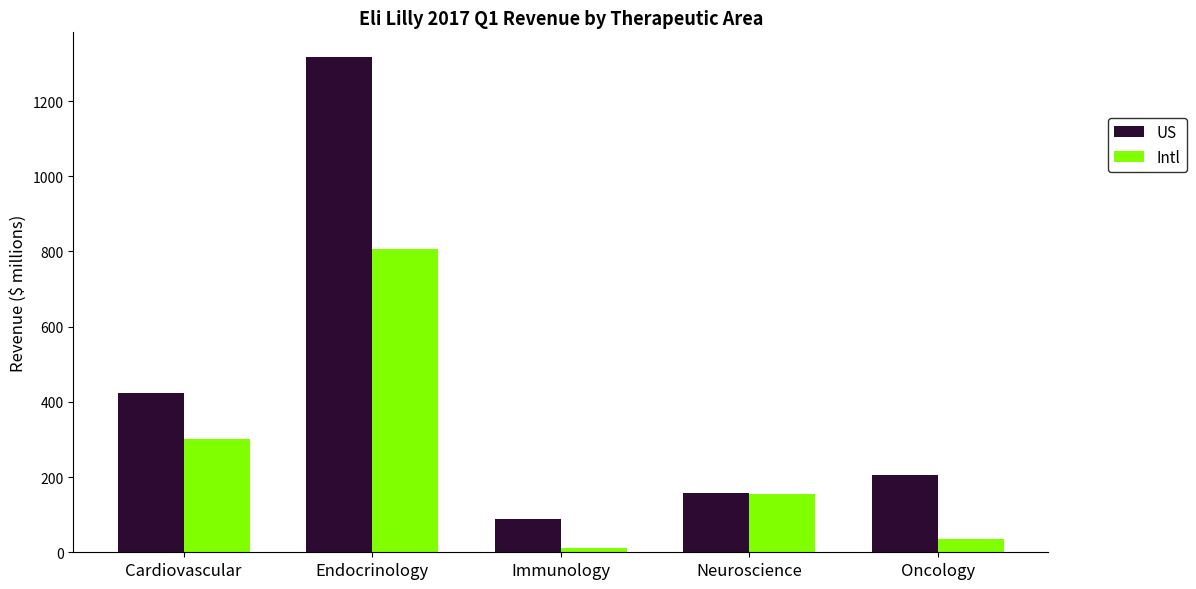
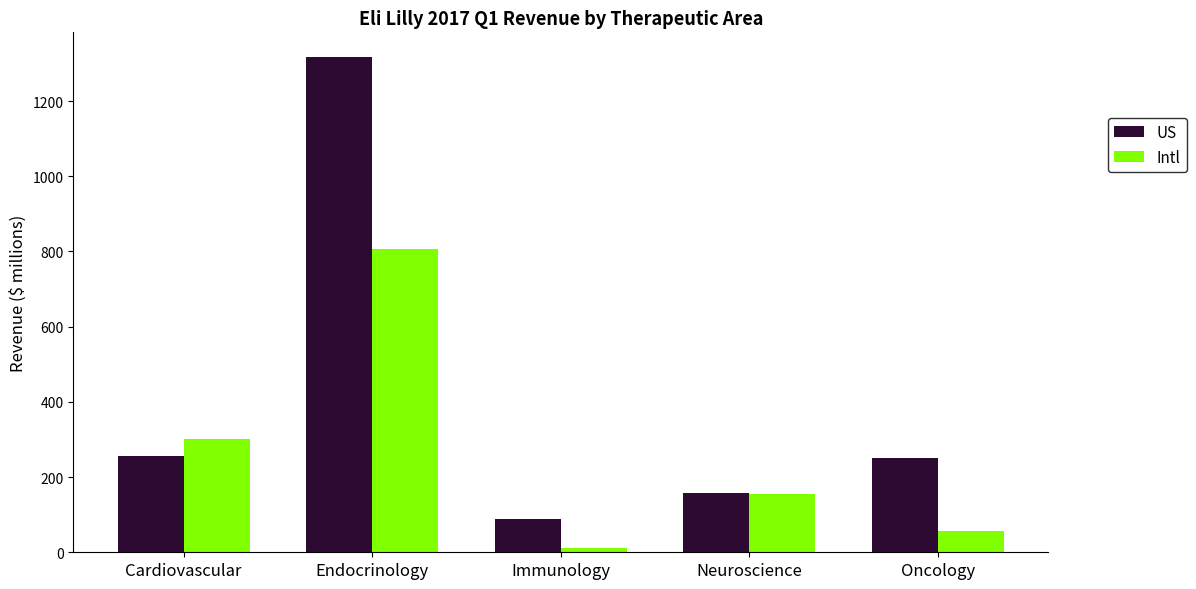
US, Cardiovascular: 420 -> 260
US, Oncology: 200 -> 250
Intl, Oncology: 30 -> 60
